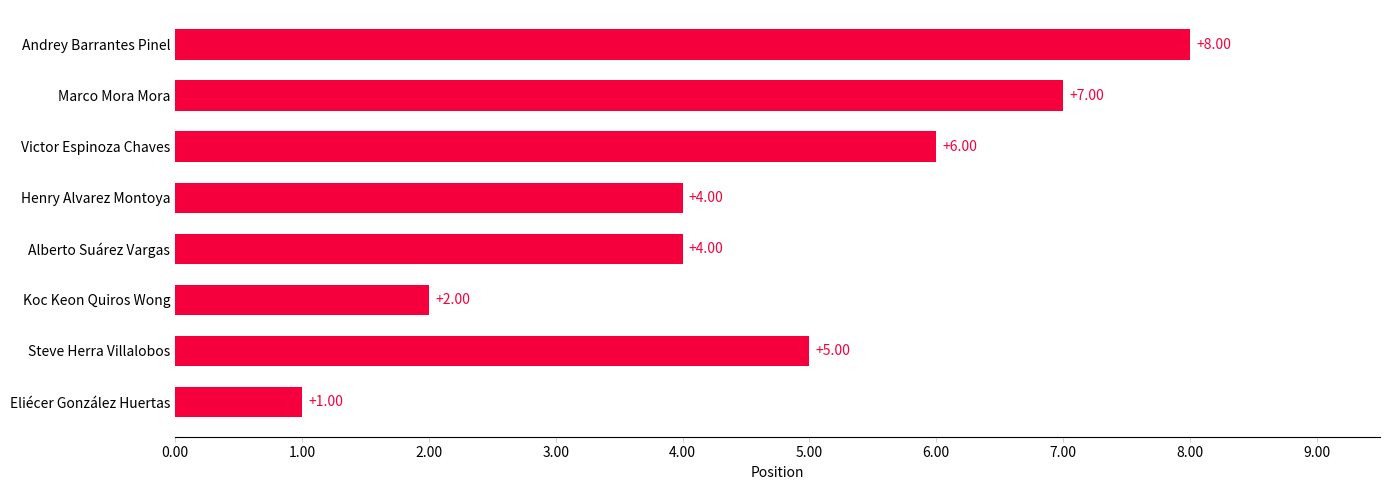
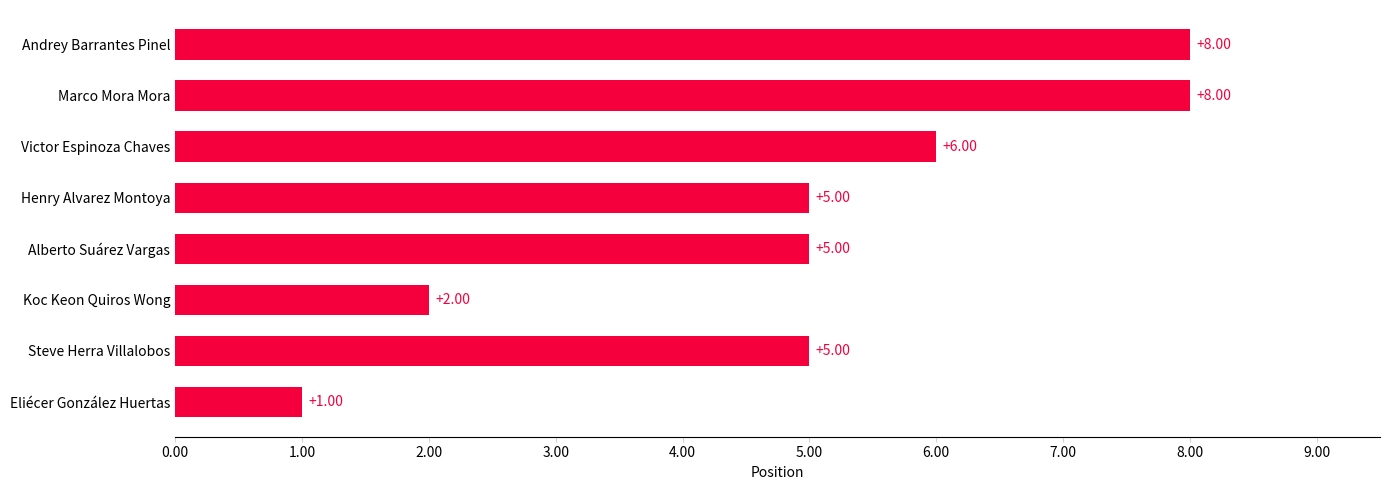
Marco Mora Mora: +7.00 -> +8.00
Henry Alvarez Montoya: +4.00 -> +5.00
Alberto Suárez Vargas: +4.00 -> +5.00
